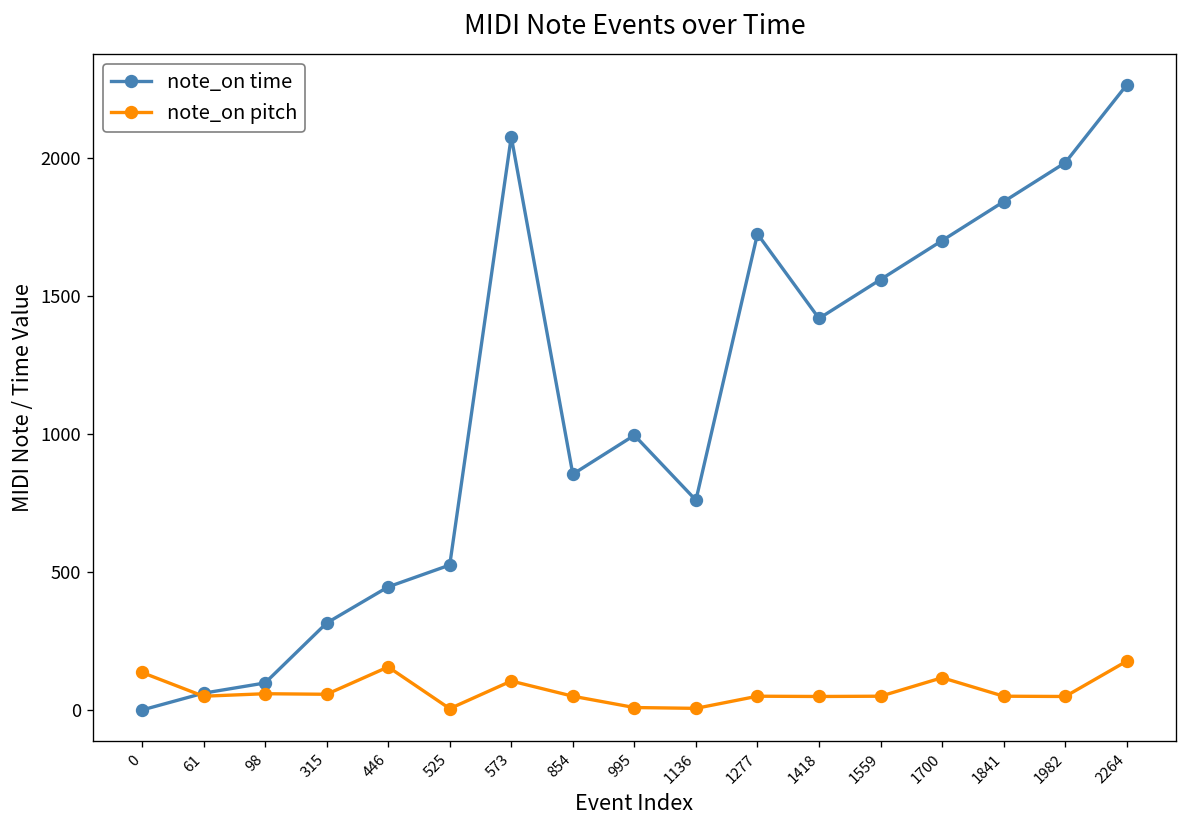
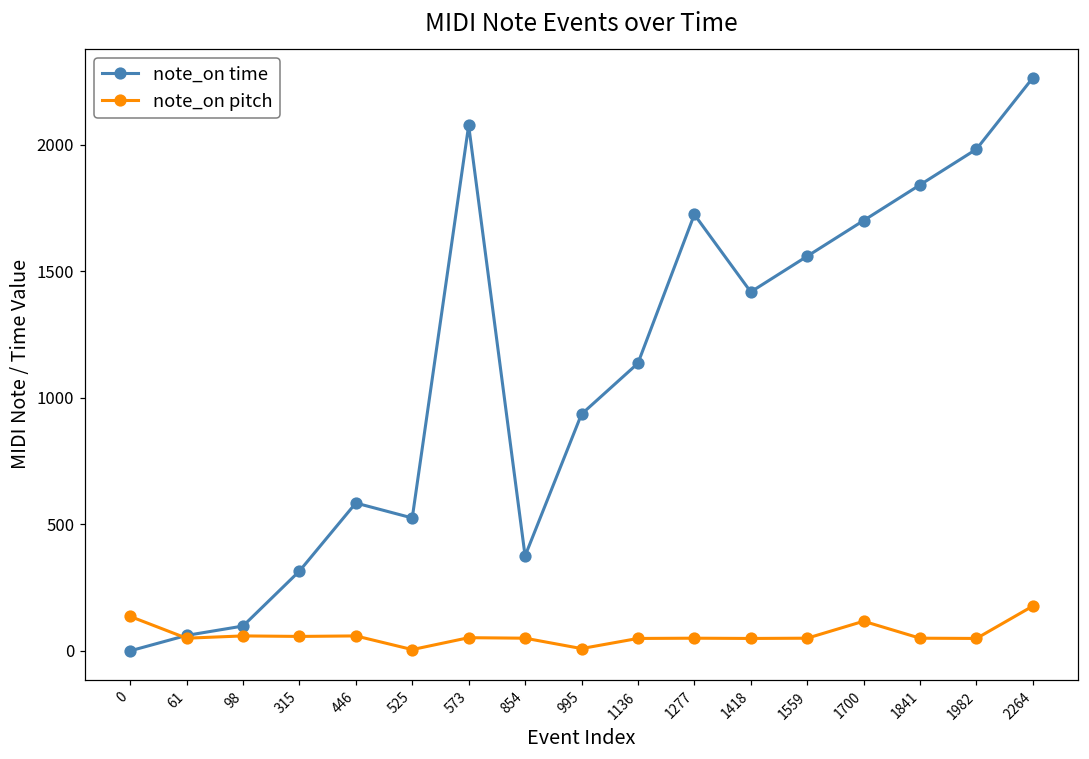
note_on time, 446: 450 -> 580
note_on pitch, 446: 160 -> 60
note_on pitch, 573: 110 -> 50
note_on time, 854: 850 -> 380
note_on time, 995: 1000 -> 940
note_on time, 1136: 760 -> 1140
note_on pitch, 1136: 10 -> 50
